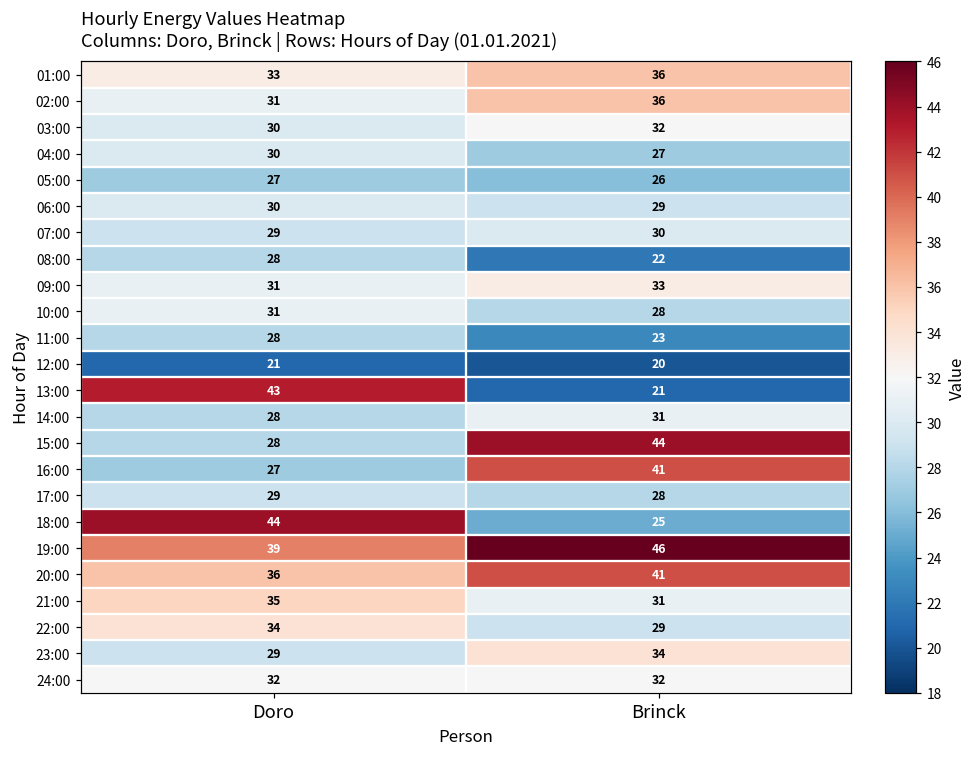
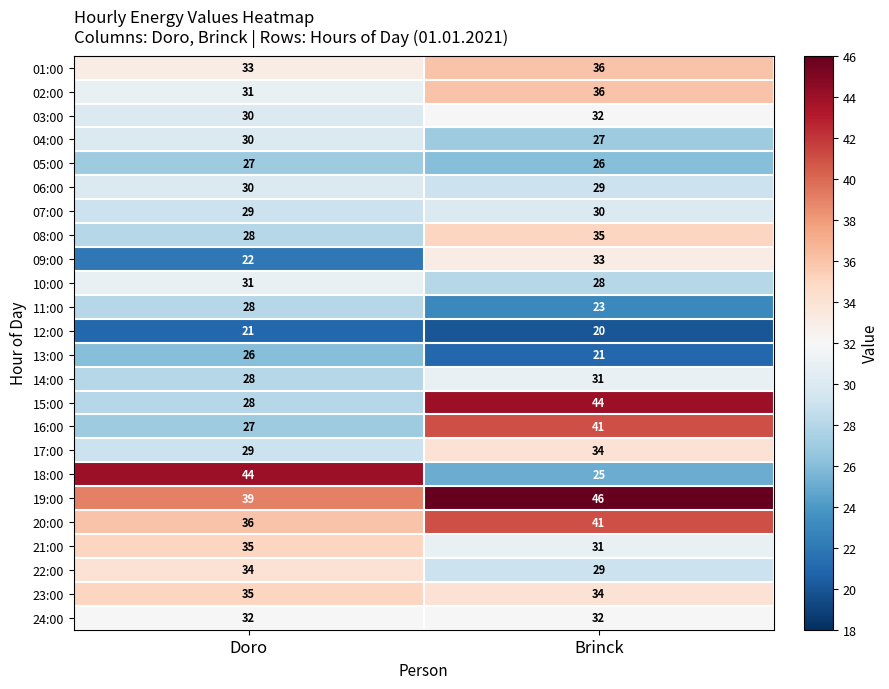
08:00, Brinck: 22 -> 35
09:00, Doro: 31 -> 22
13:00, Doro: 43 -> 26
17:00, Brinck: 28 -> 34
23:00, Doro: 29 -> 35
